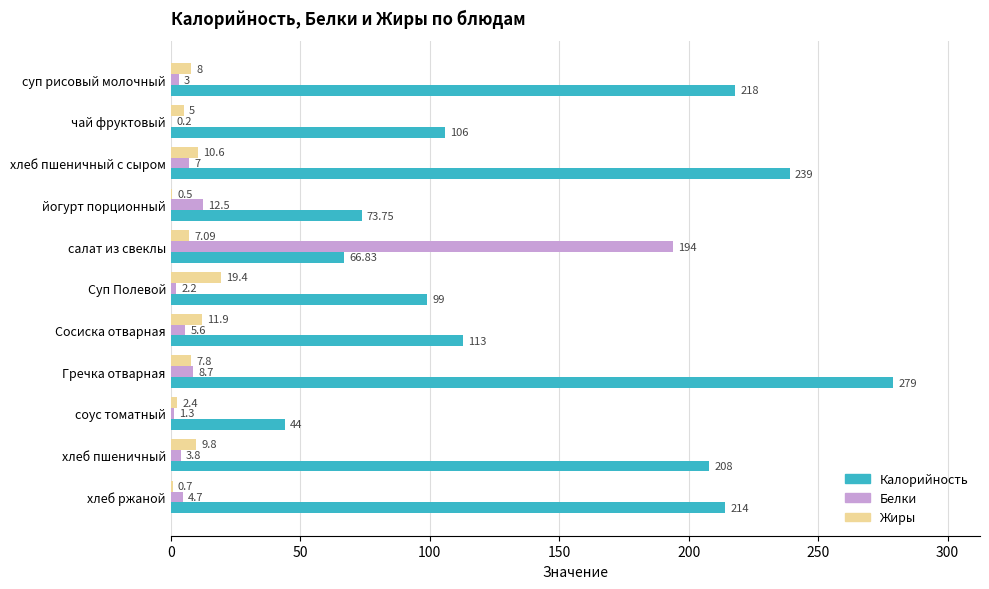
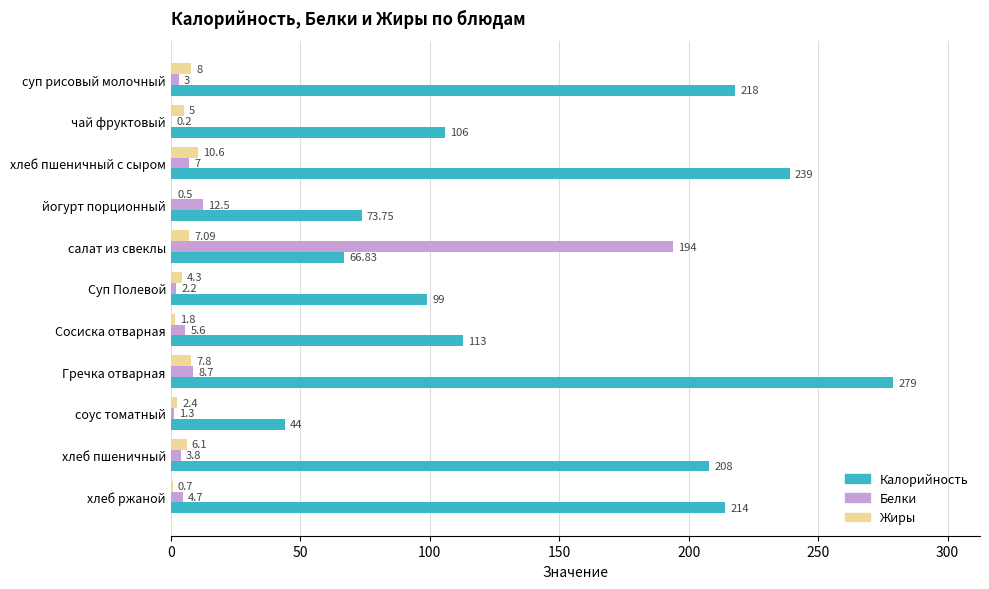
Жиры, Суп Полевой: 19.4 -> 4.3
Жиры, Сосиска отварная: 11.9 -> 1.8
Жиры, хлеб пшеничный: 9.8 -> 6.1
